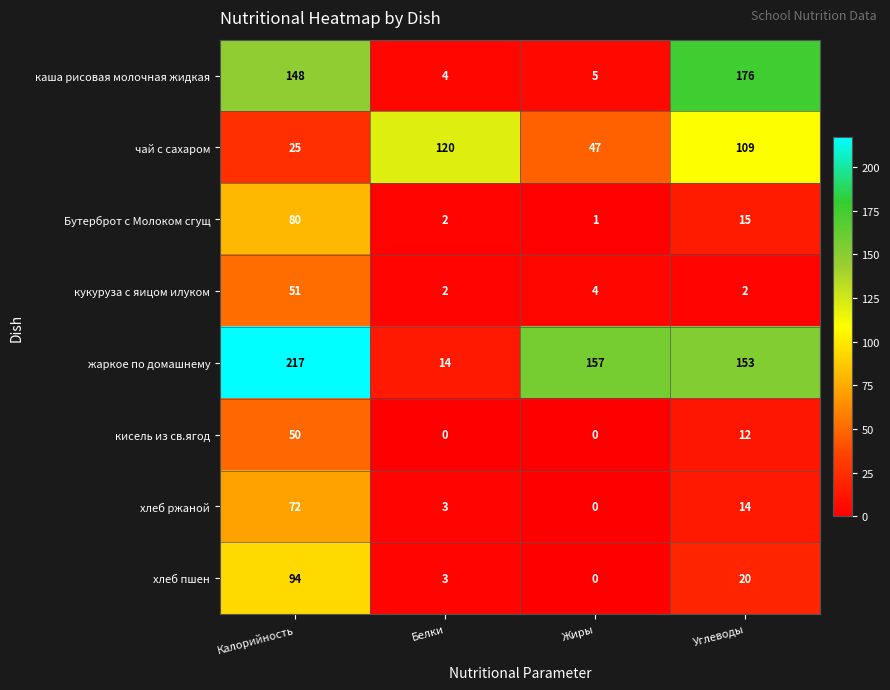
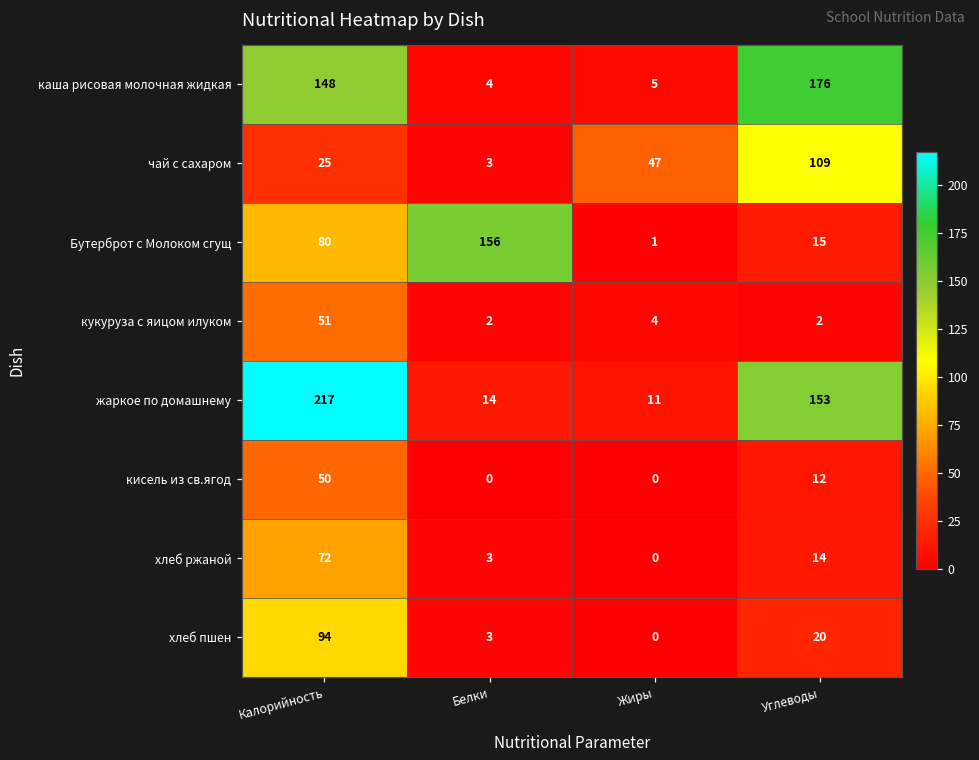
чай с сахаром, Белки: 120 -> 3
Бутерброт с Молоком сгущ, Белки: 2 -> 156
жаркое по домашнему, Жиры: 157 -> 11
